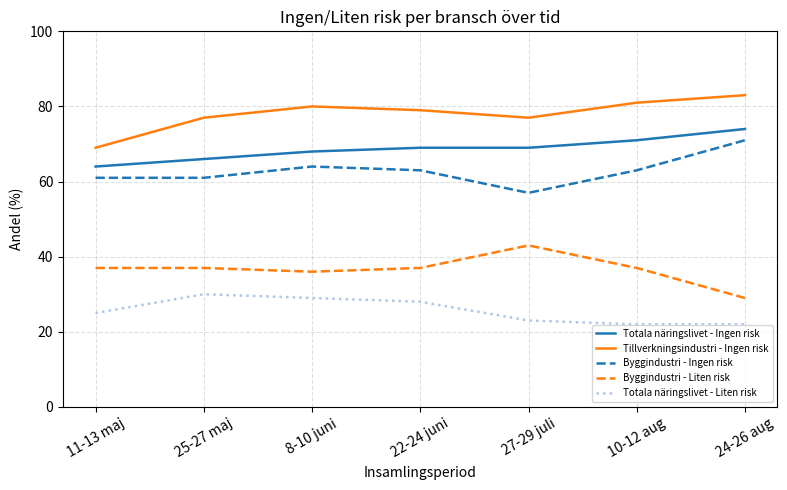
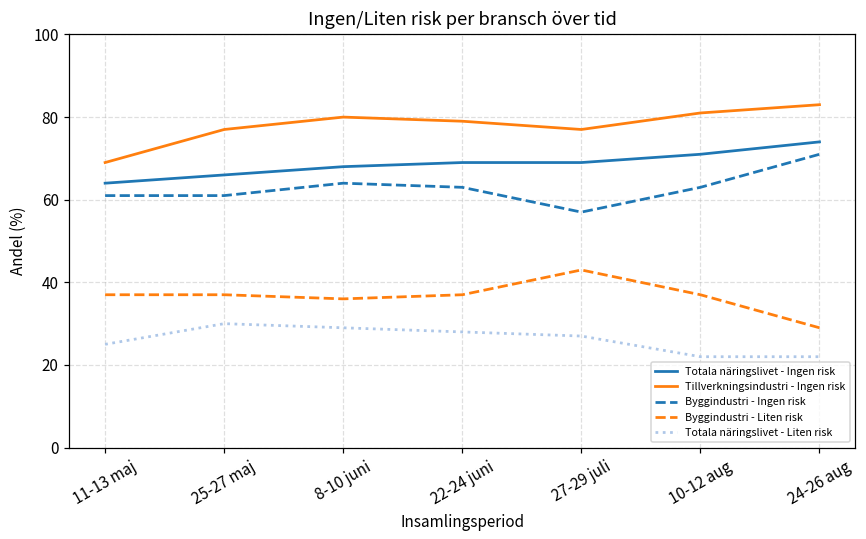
Totala näringslivet - Liten risk, 27-29 juli: 23 -> 27
